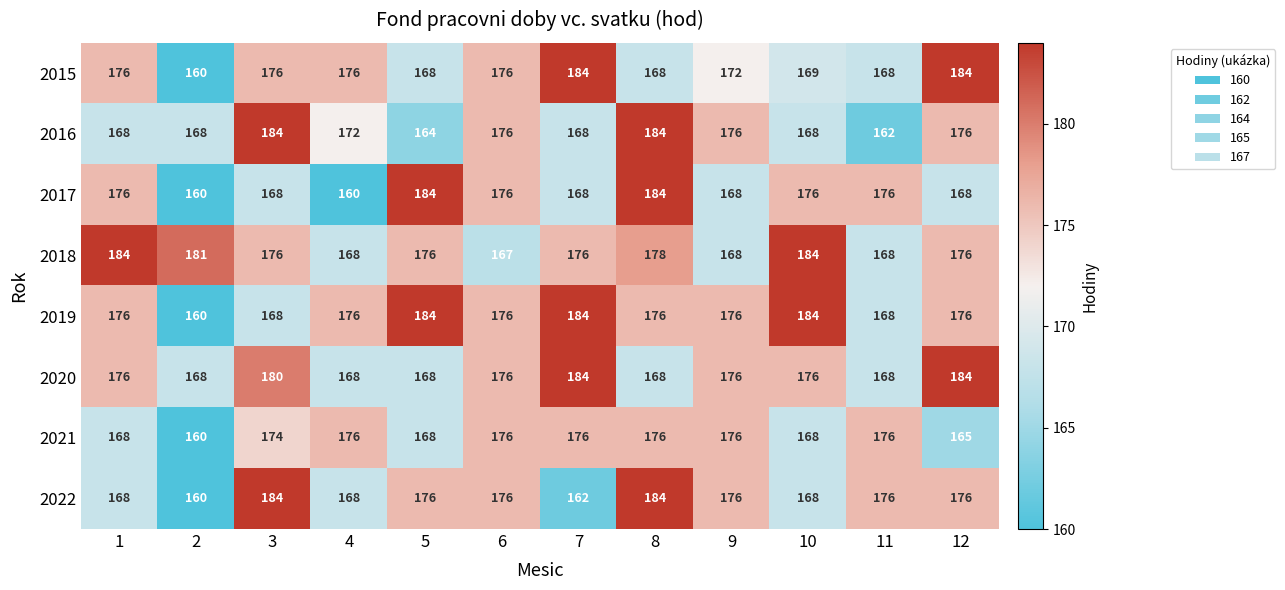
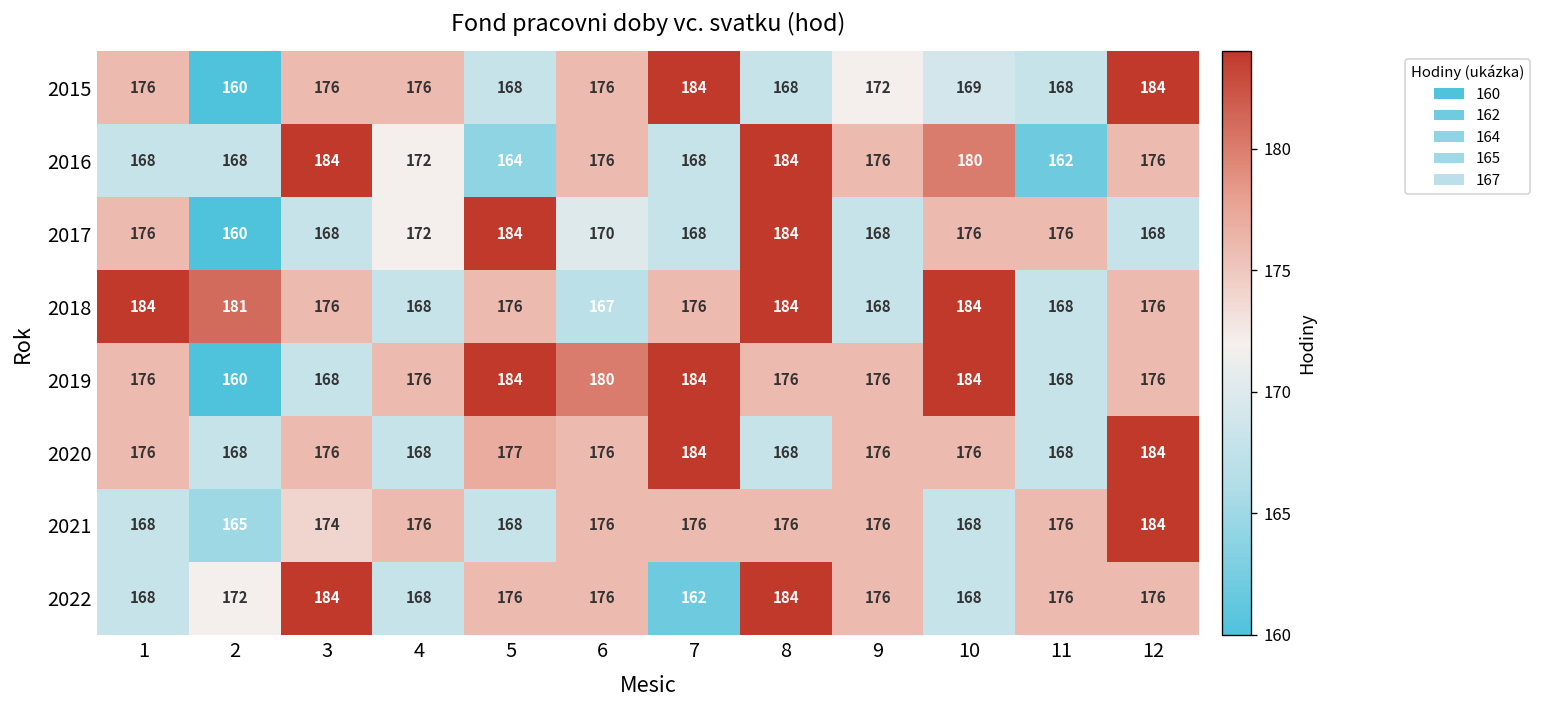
2016, 10: 168 -> 180
2017, 4: 160 -> 172
2017, 6: 176 -> 170
2018, 8: 178 -> 184
2019, 6: 176 -> 180
2020, 3: 180 -> 176
2020, 5: 168 -> 177
2021, 2: 160 -> 165
2021, 12: 165 -> 184
2022, 2: 160 -> 172
